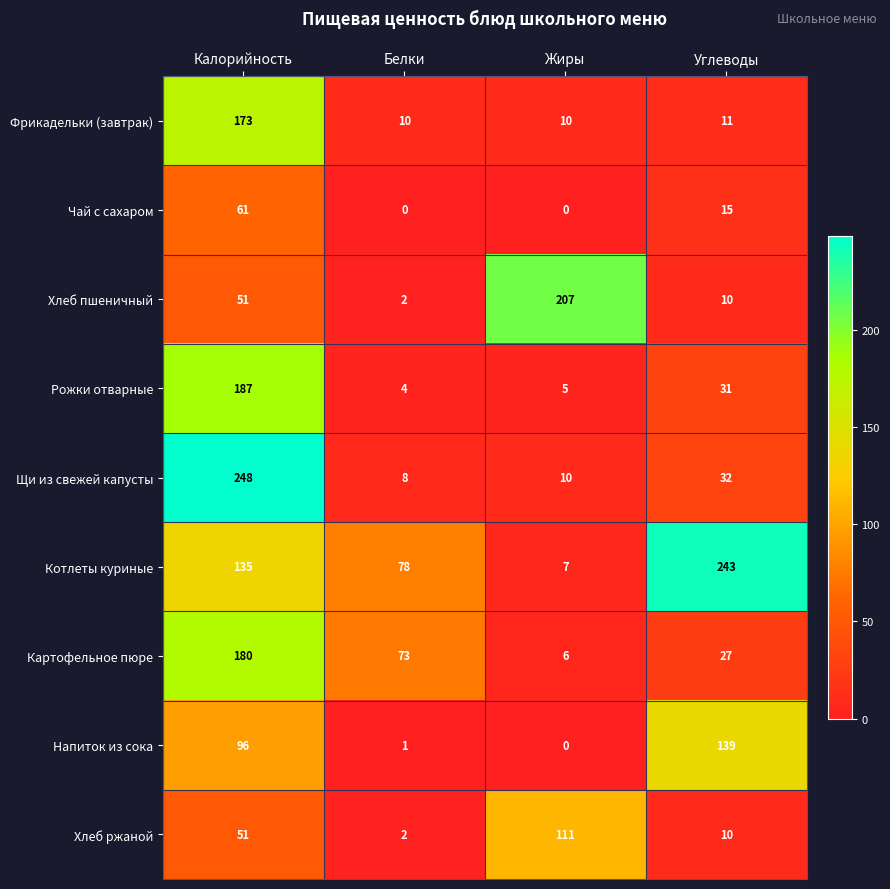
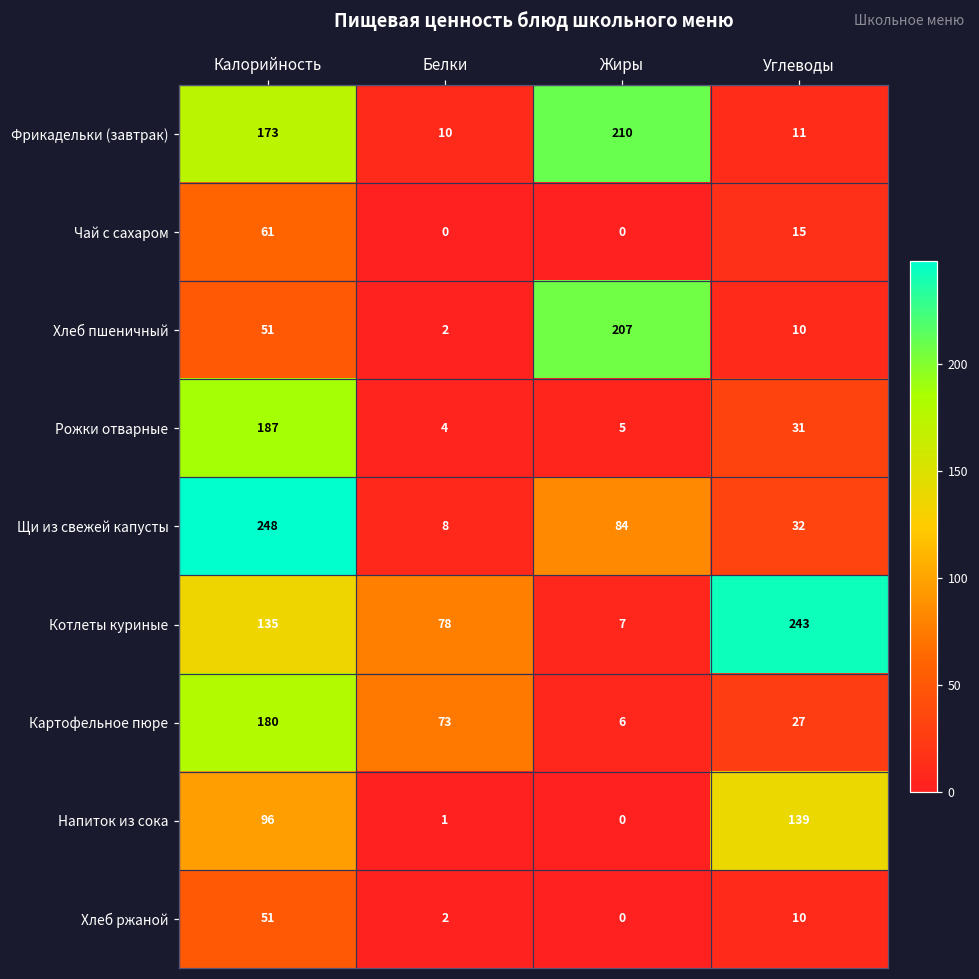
Фрикадельки (завтрак), Жиры: 10 -> 210
Щи из свежей капусты, Жиры: 10 -> 84
Хлеб ржаной, Жиры: 111 -> 0
